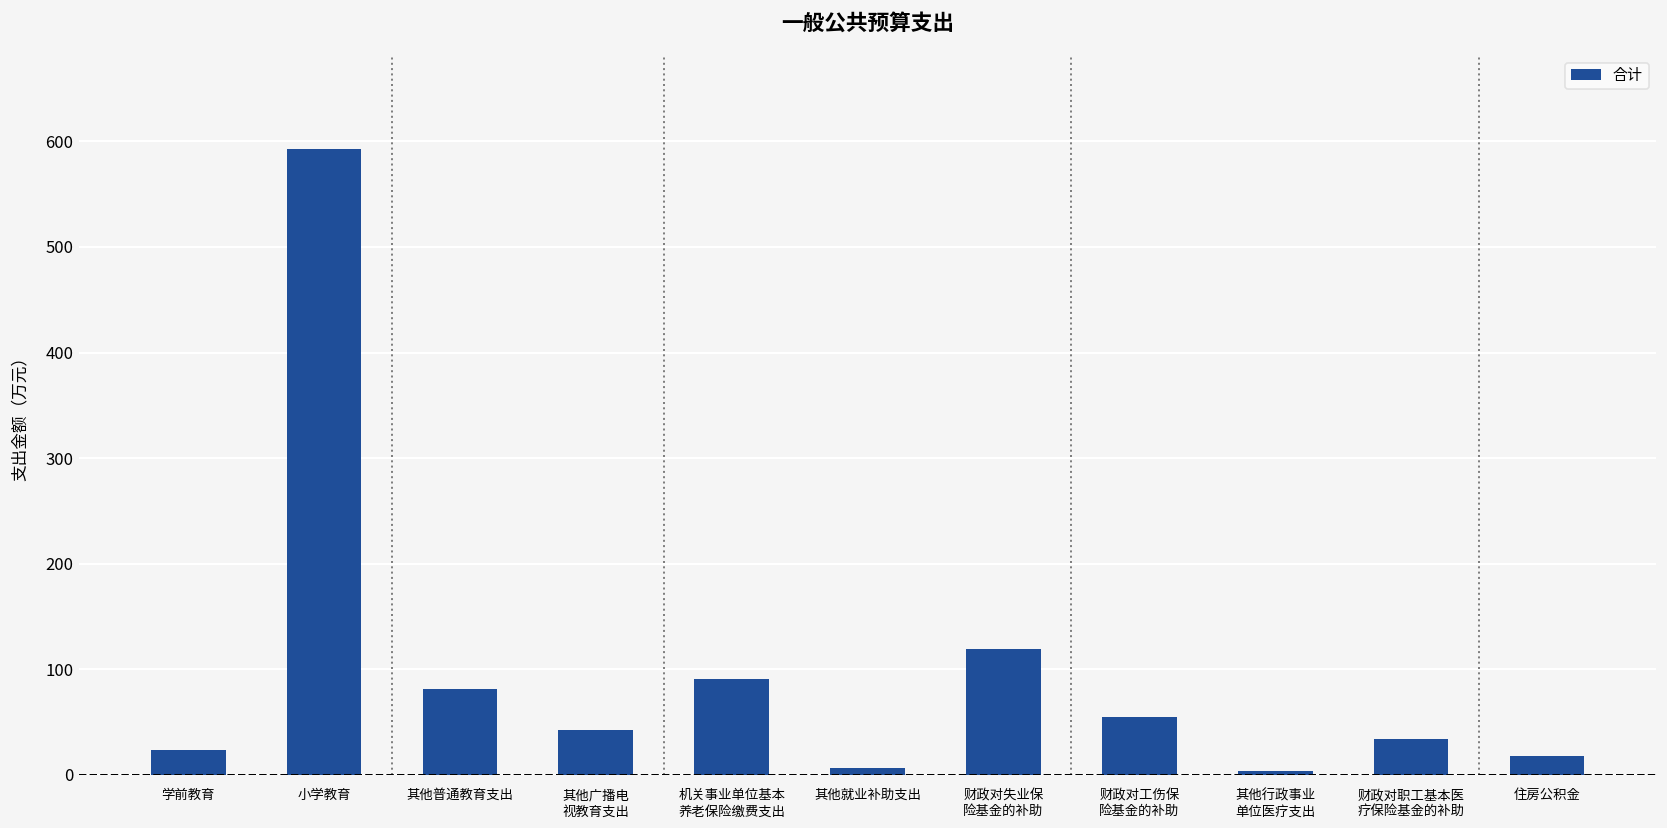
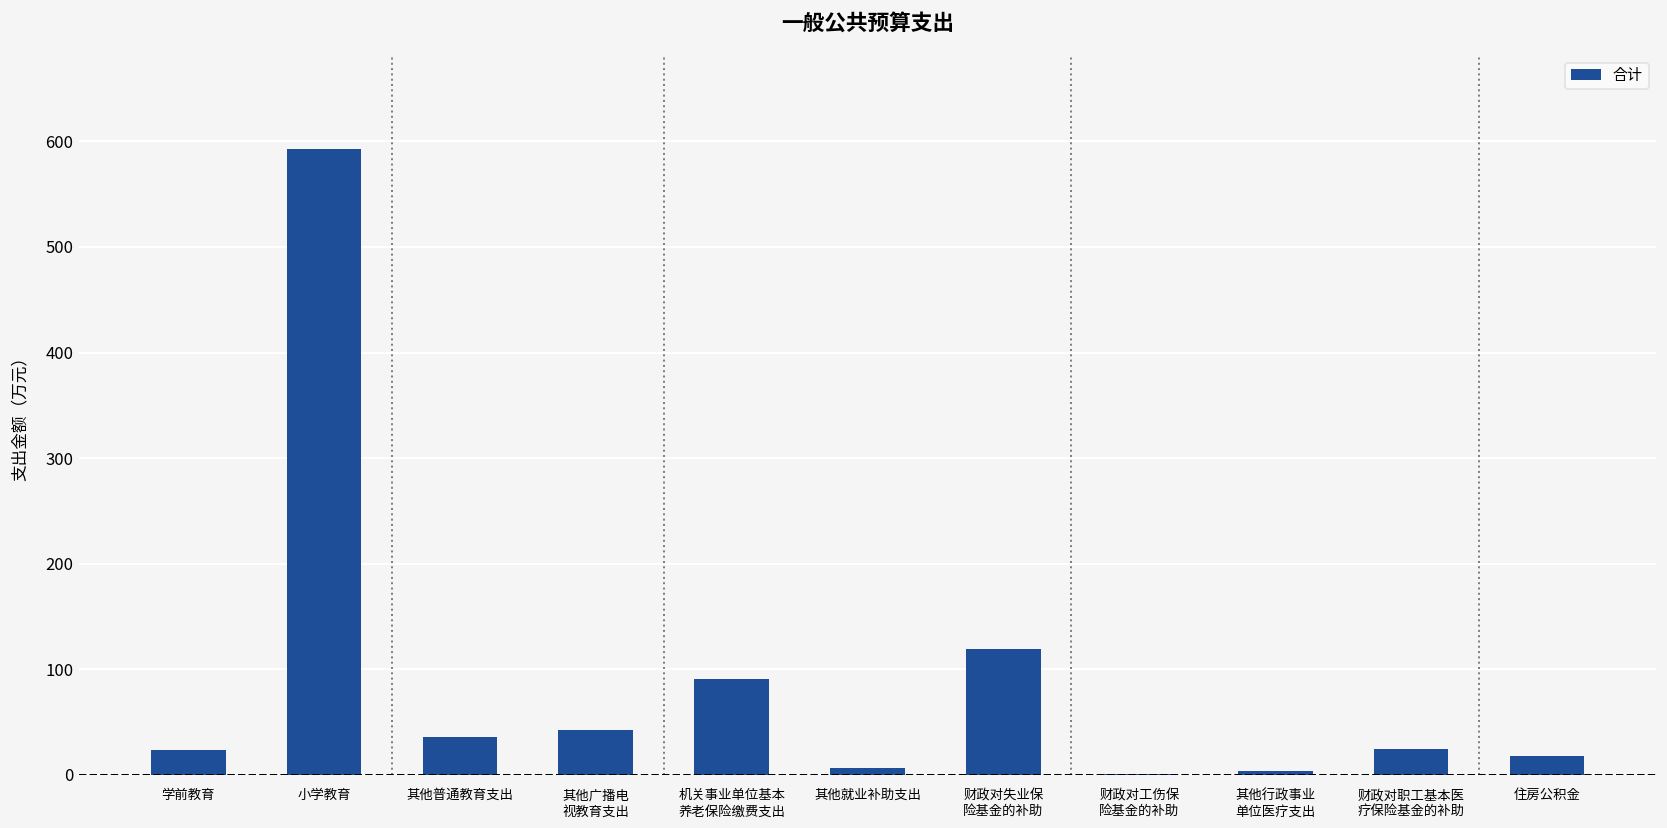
其他普通教育支出: 80 -> 40
财政对工伤保 险基金的补助: 50 -> 0
财政对职工基本医 疗保险基金的补助: 30 -> 20
